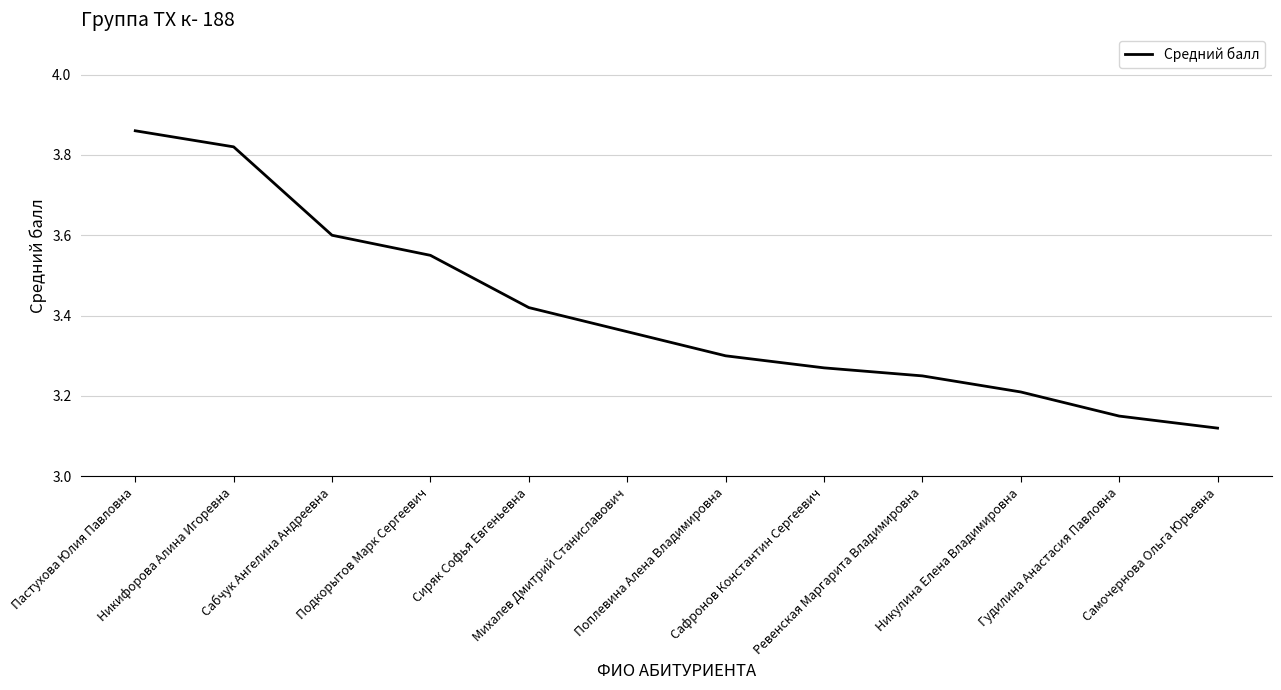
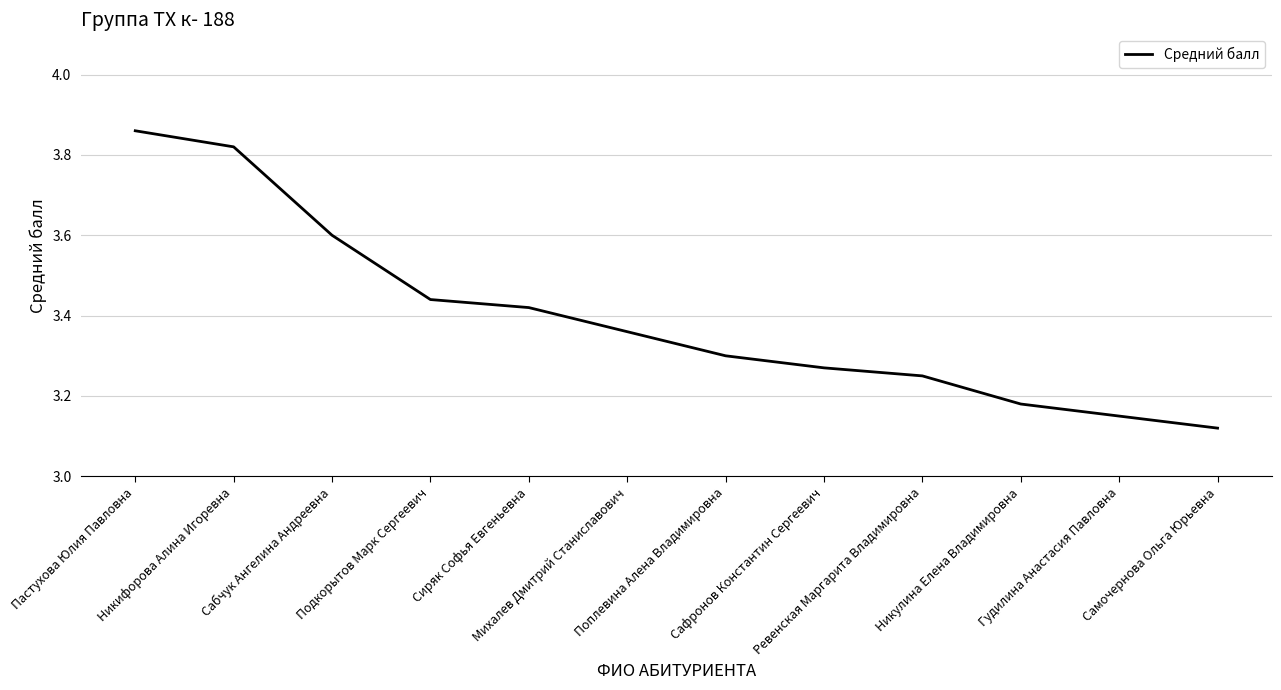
Подкорытов Марк Сергеевич: 3.55 -> 3.44
Никулина Елена Владимировна: 3.21 -> 3.18
